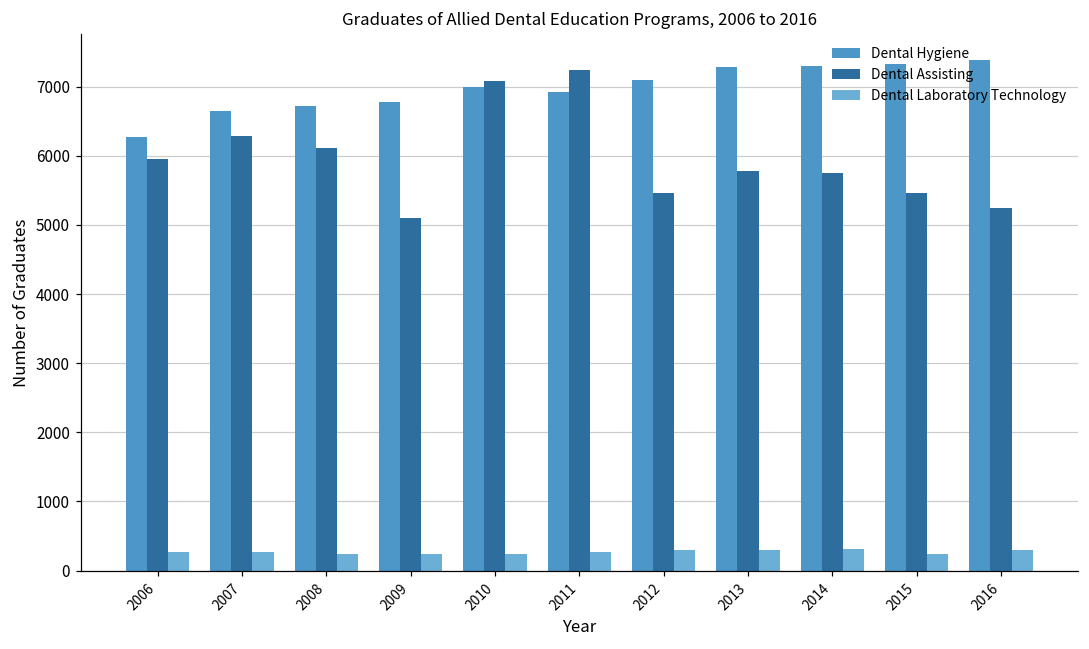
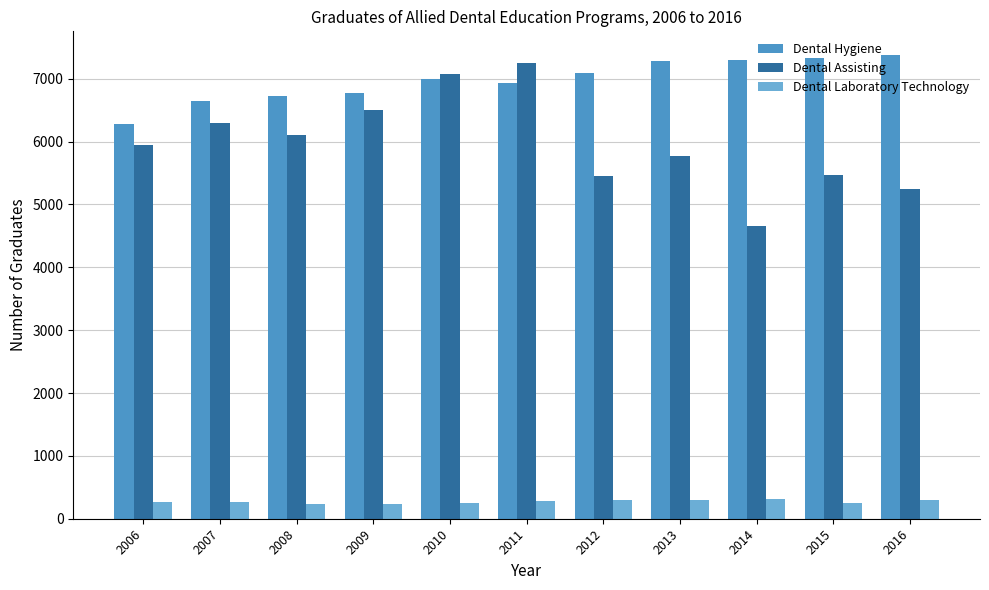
Dental Assisting, 2009: 5100 -> 6500
Dental Assisting, 2014: 5800 -> 4700
